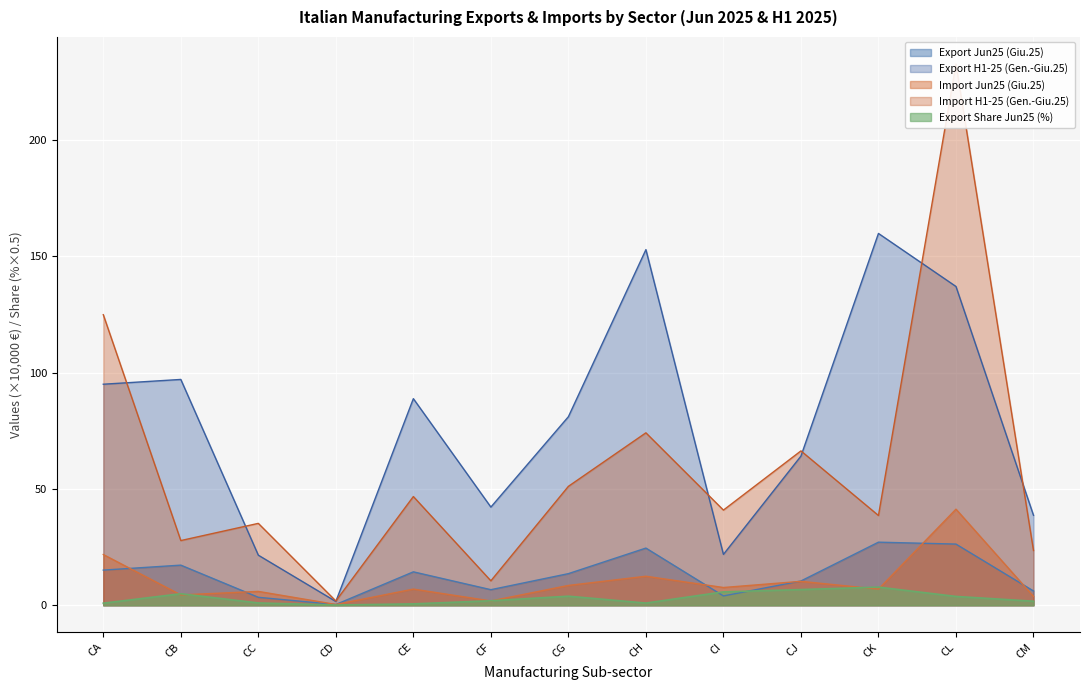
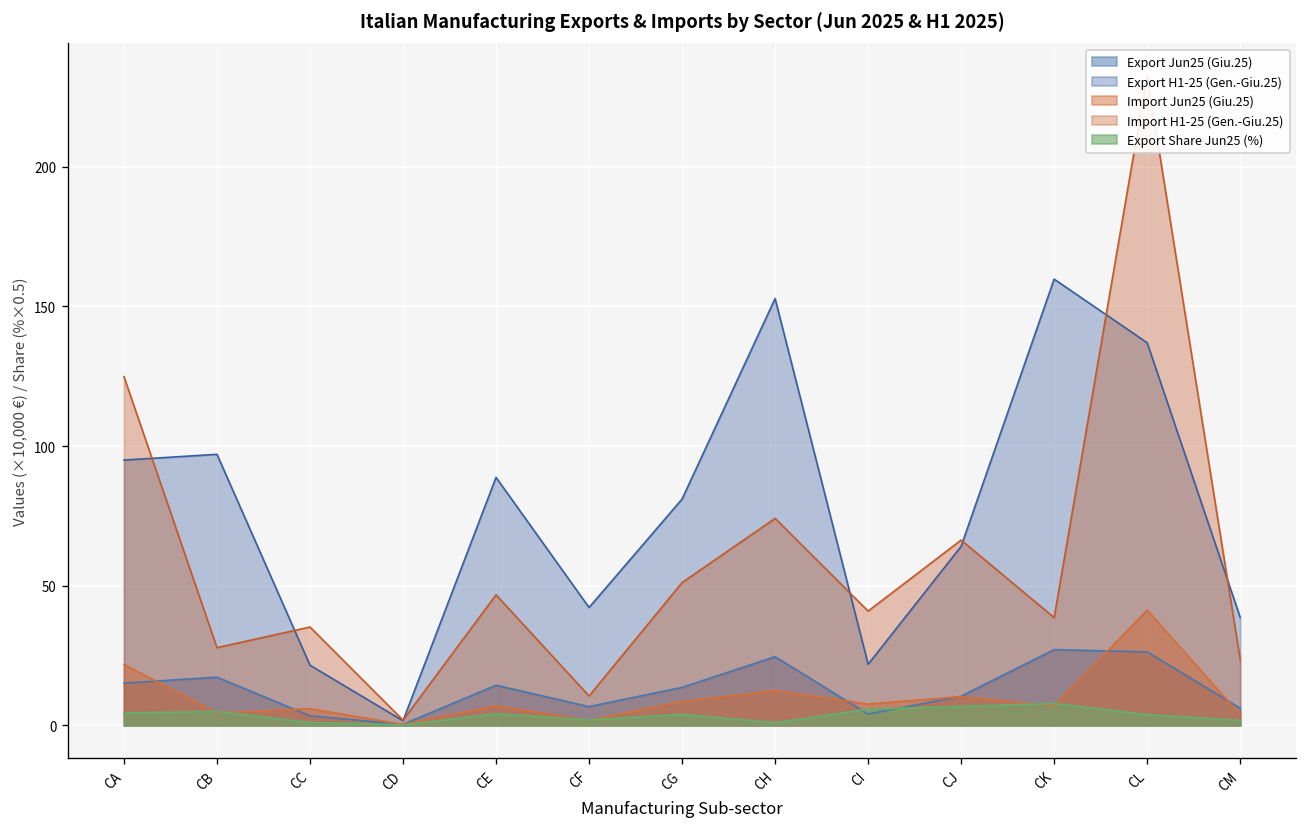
Export Share Jun25 (%), CA: 1 -> 4
Export Share Jun25 (%), CE: 1 -> 4
